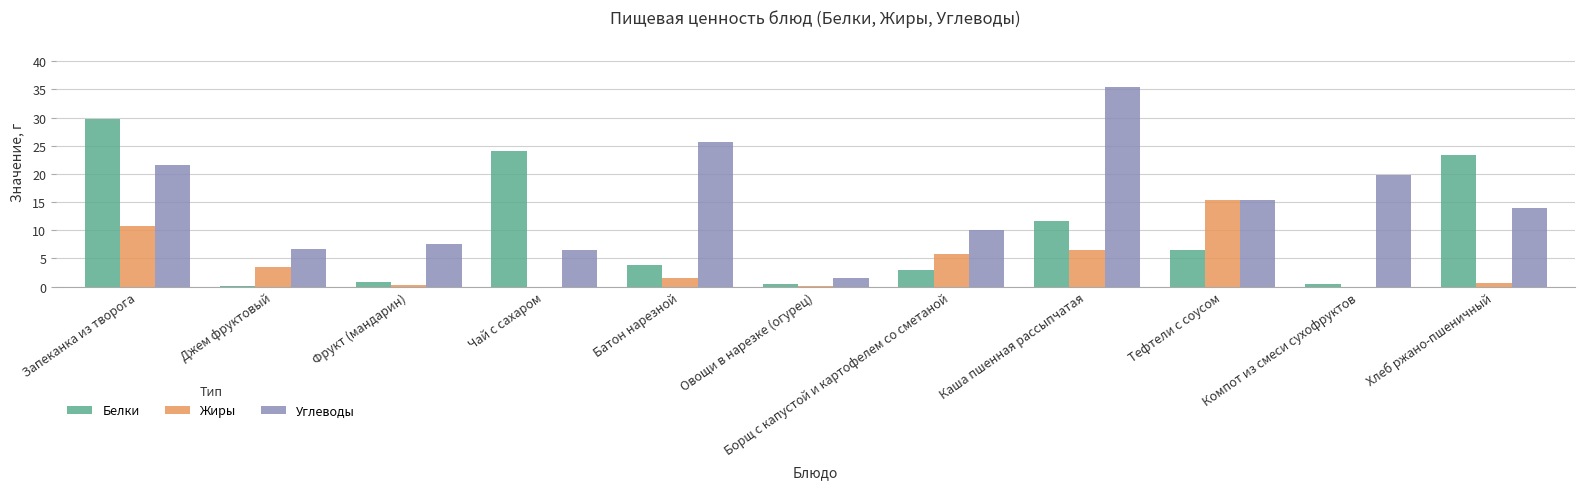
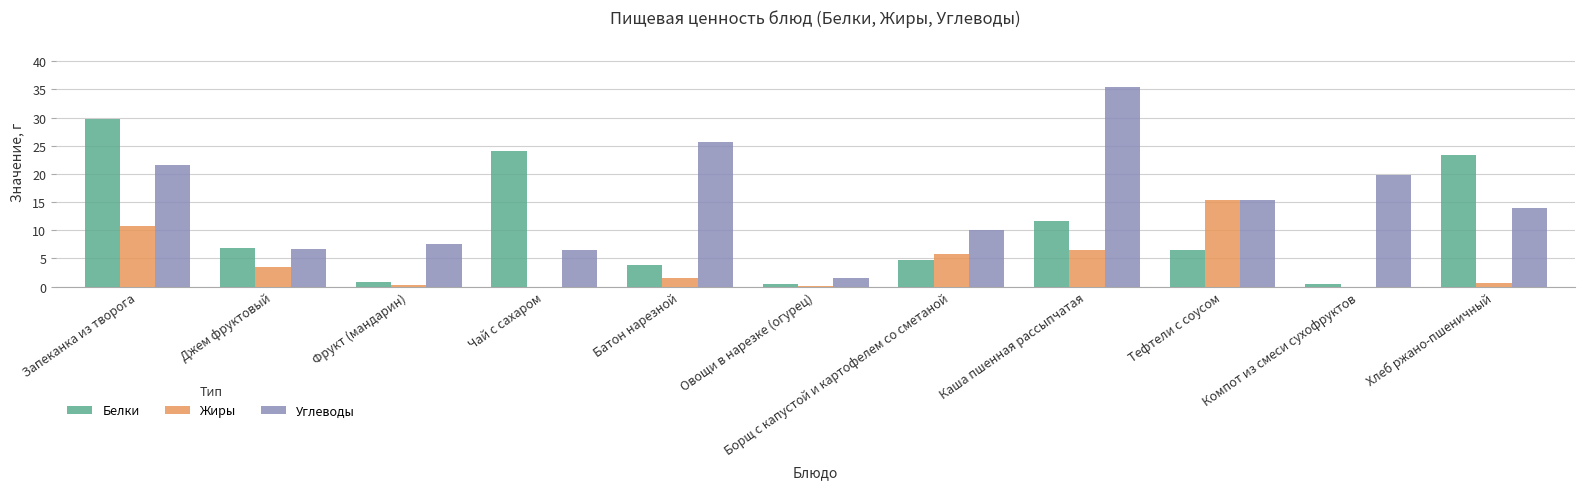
Белки, Джем фруктовый: 0 -> 7
Белки, Борщ с капустой и картофелем со сметаной: 3 -> 5
